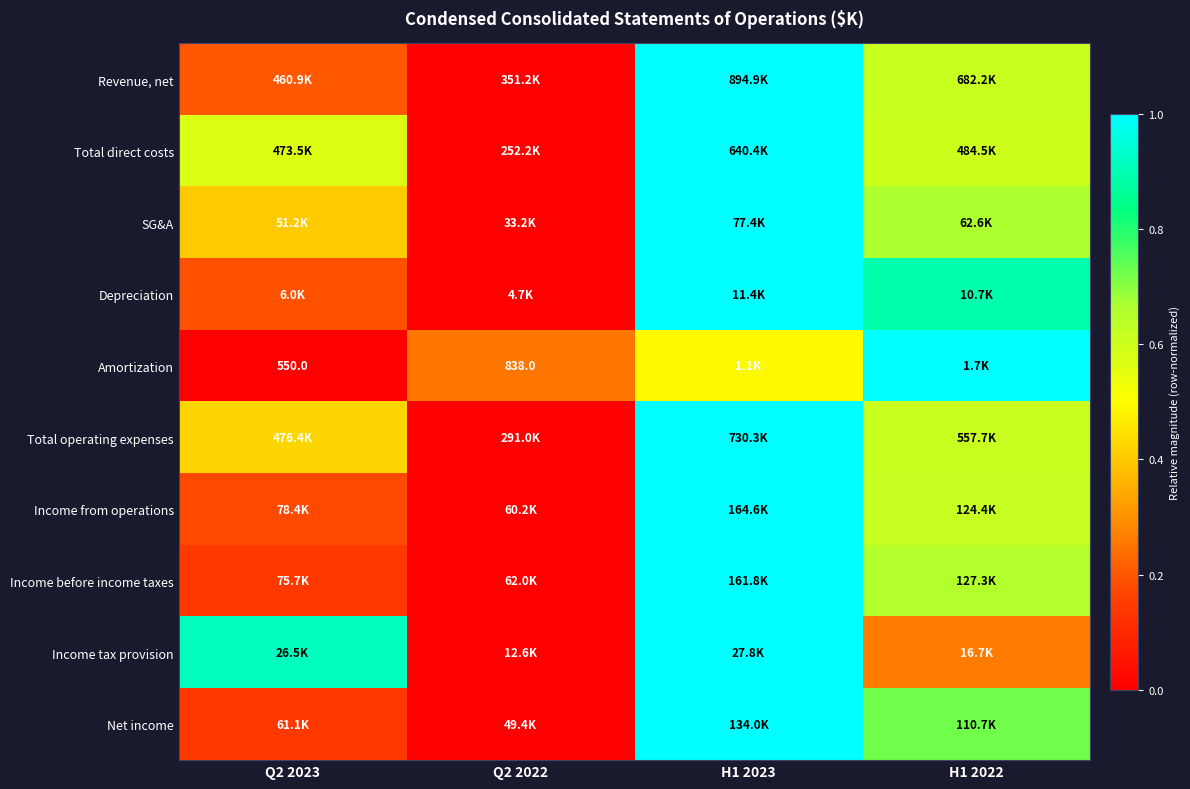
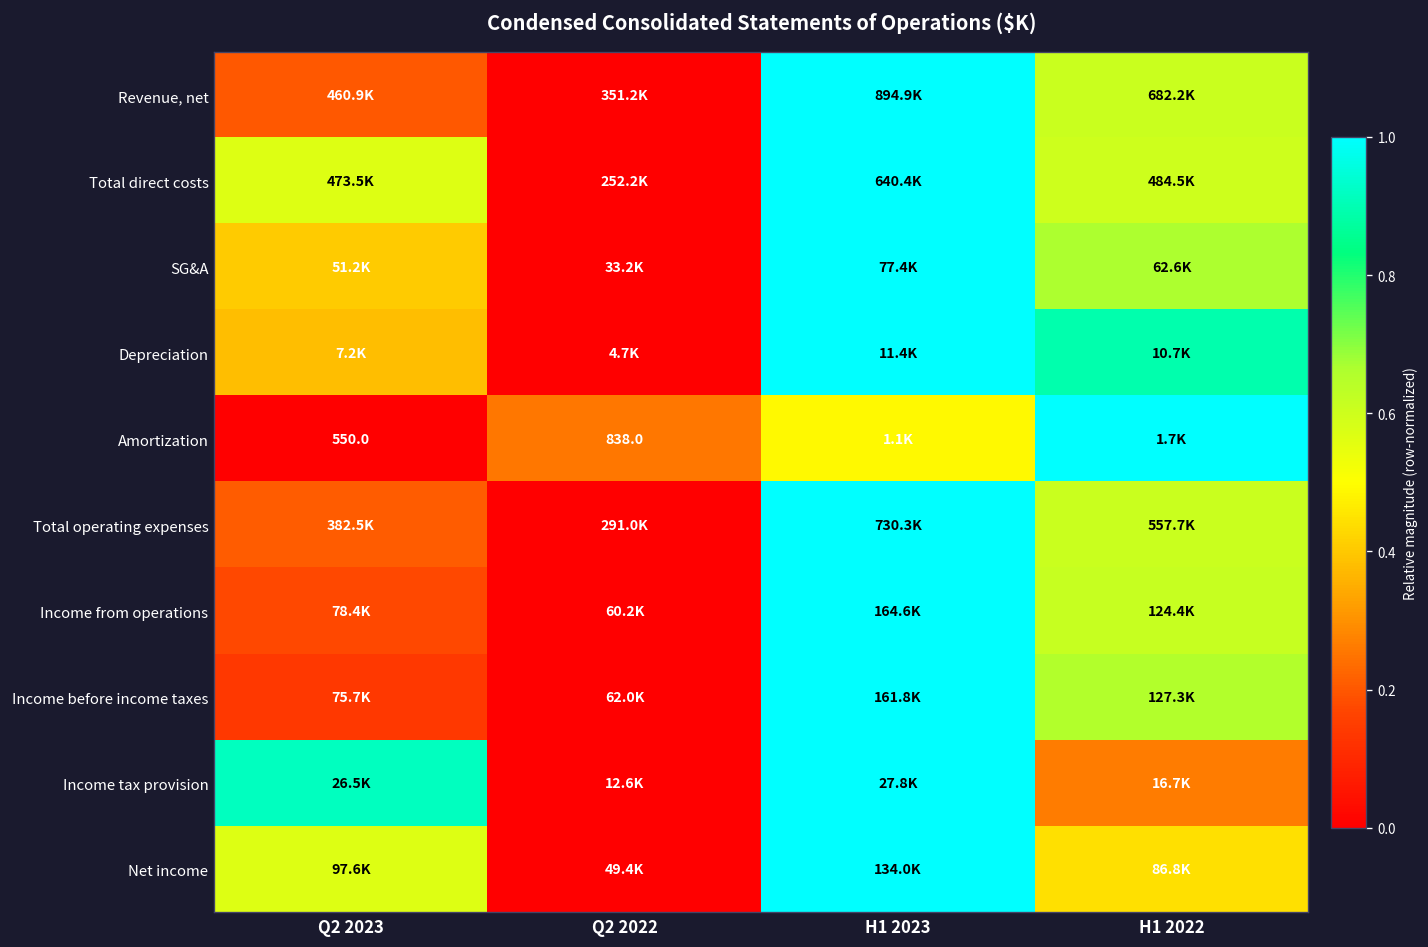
Depreciation, Q2 2023: 6.0K -> 7.2K
Total operating expenses, Q2 2023: 476.4K -> 382.5K
Net income, Q2 2023: 61.1K -> 97.6K
Net income, H1 2022: 110.7K -> 86.8K
